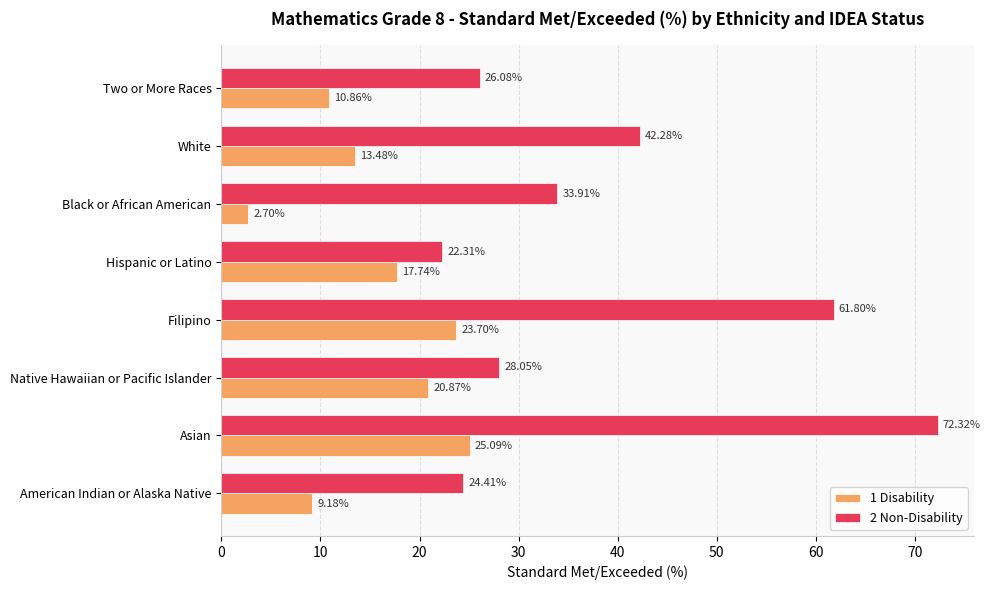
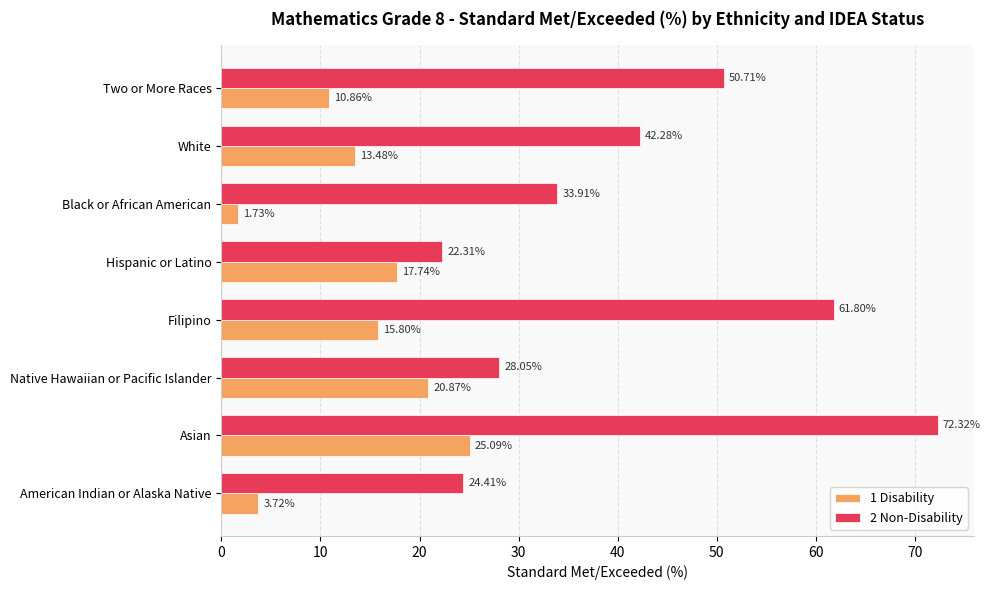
2 Non-Disability, Two or More Races: 26.08% -> 50.71%
1 Disability, Black or African American: 2.70% -> 1.73%
1 Disability, Filipino: 23.70% -> 15.80%
1 Disability, American Indian or Alaska Native: 9.18% -> 3.72%
